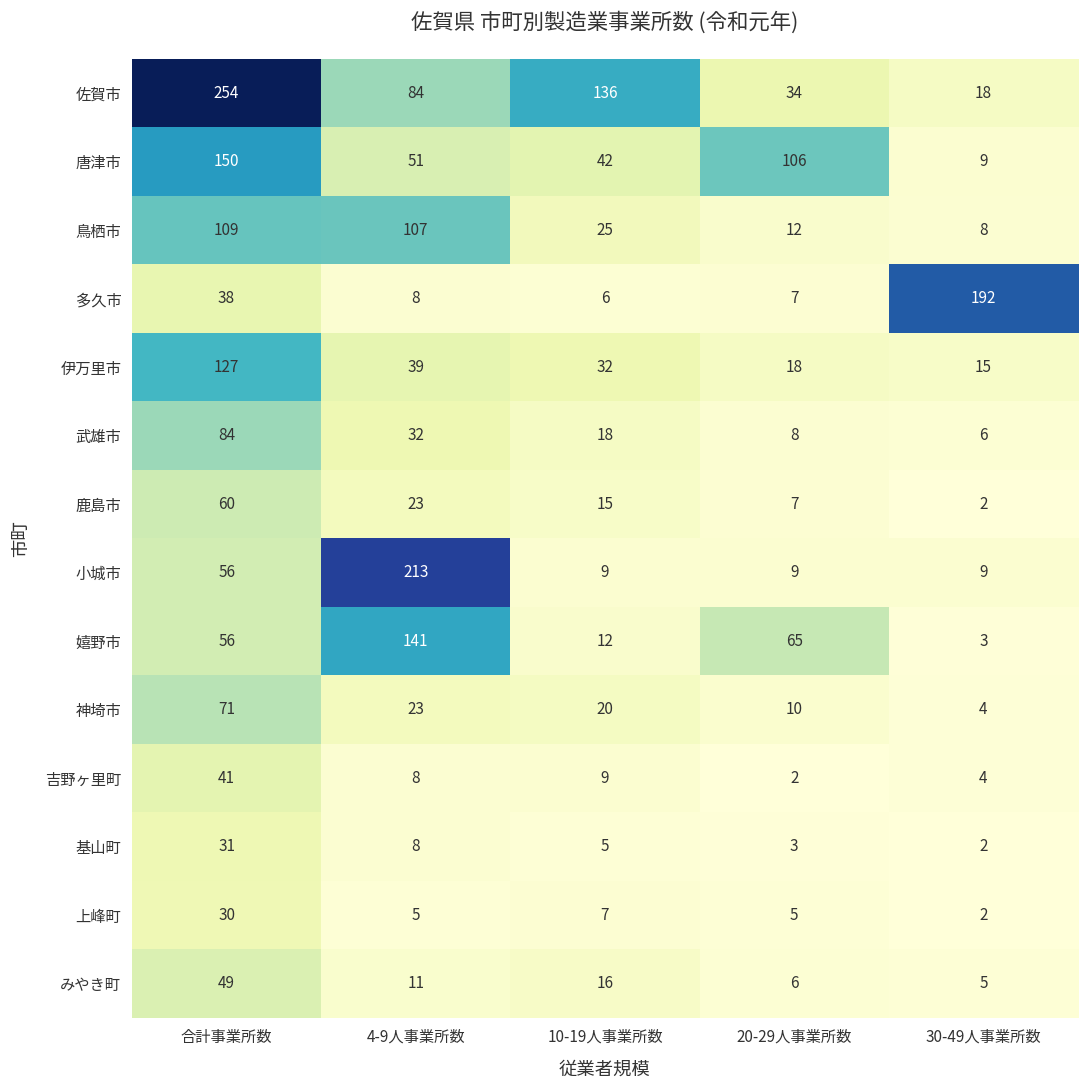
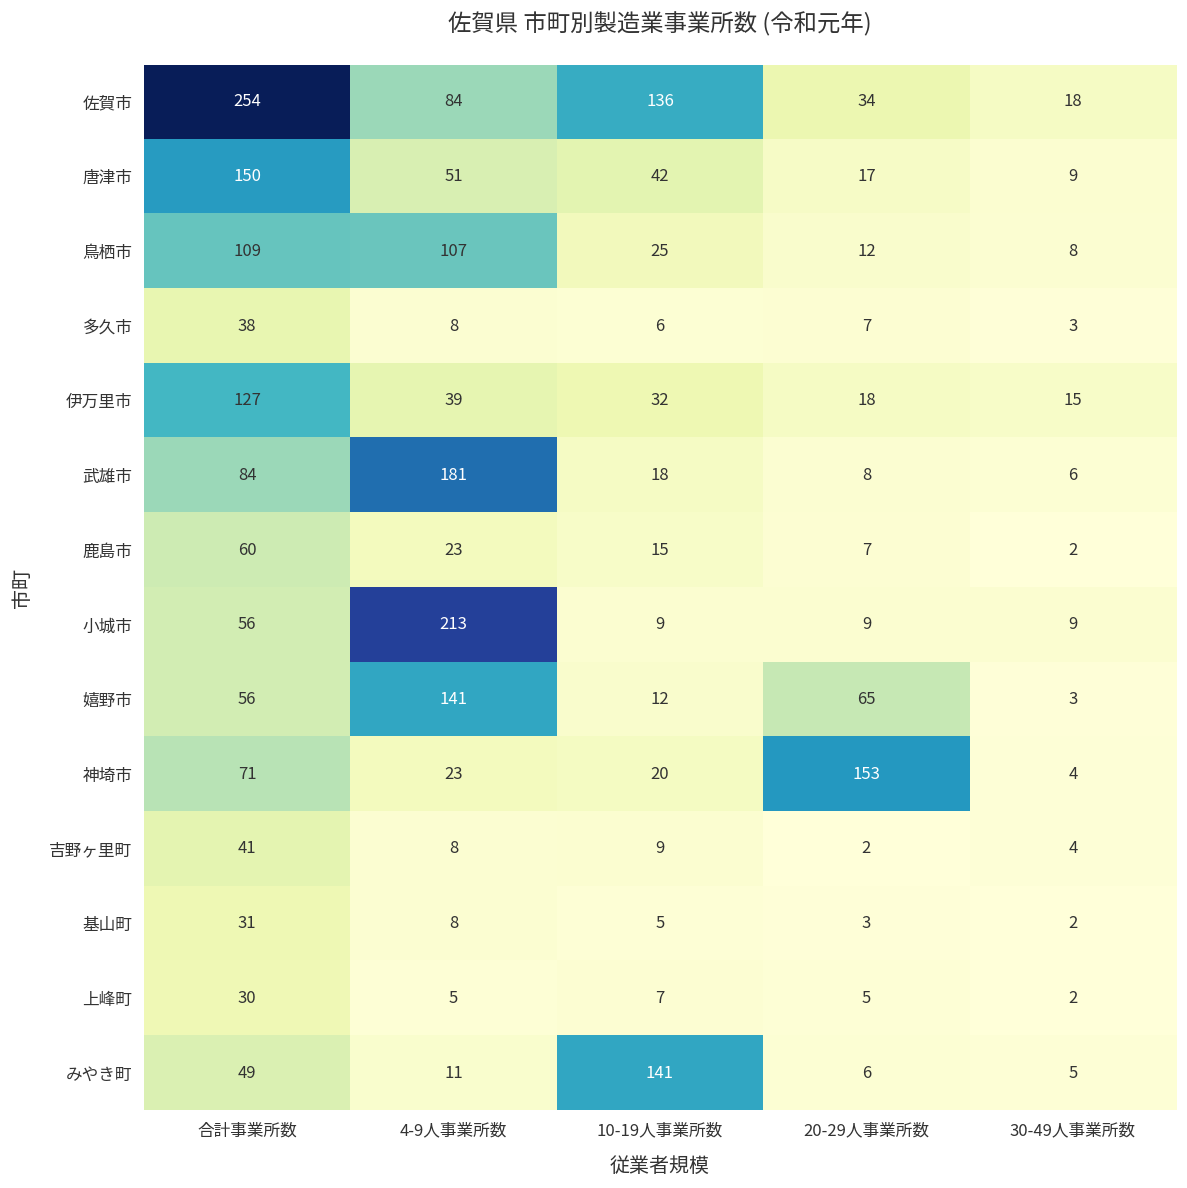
唐津市, 20-29人事業所数: 106 -> 17
多久市, 30-49人事業所数: 192 -> 3
武雄市, 4-9人事業所数: 32 -> 181
神埼市, 20-29人事業所数: 10 -> 153
みやき町, 10-19人事業所数: 16 -> 141
